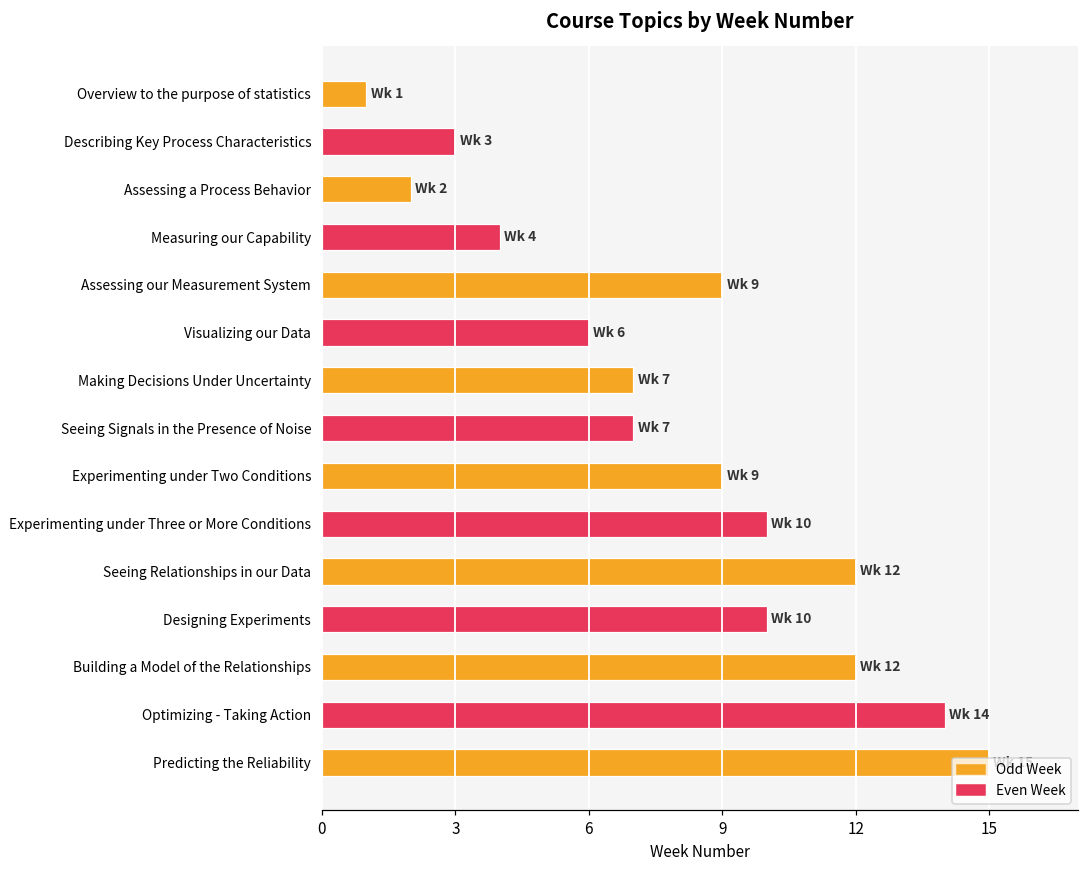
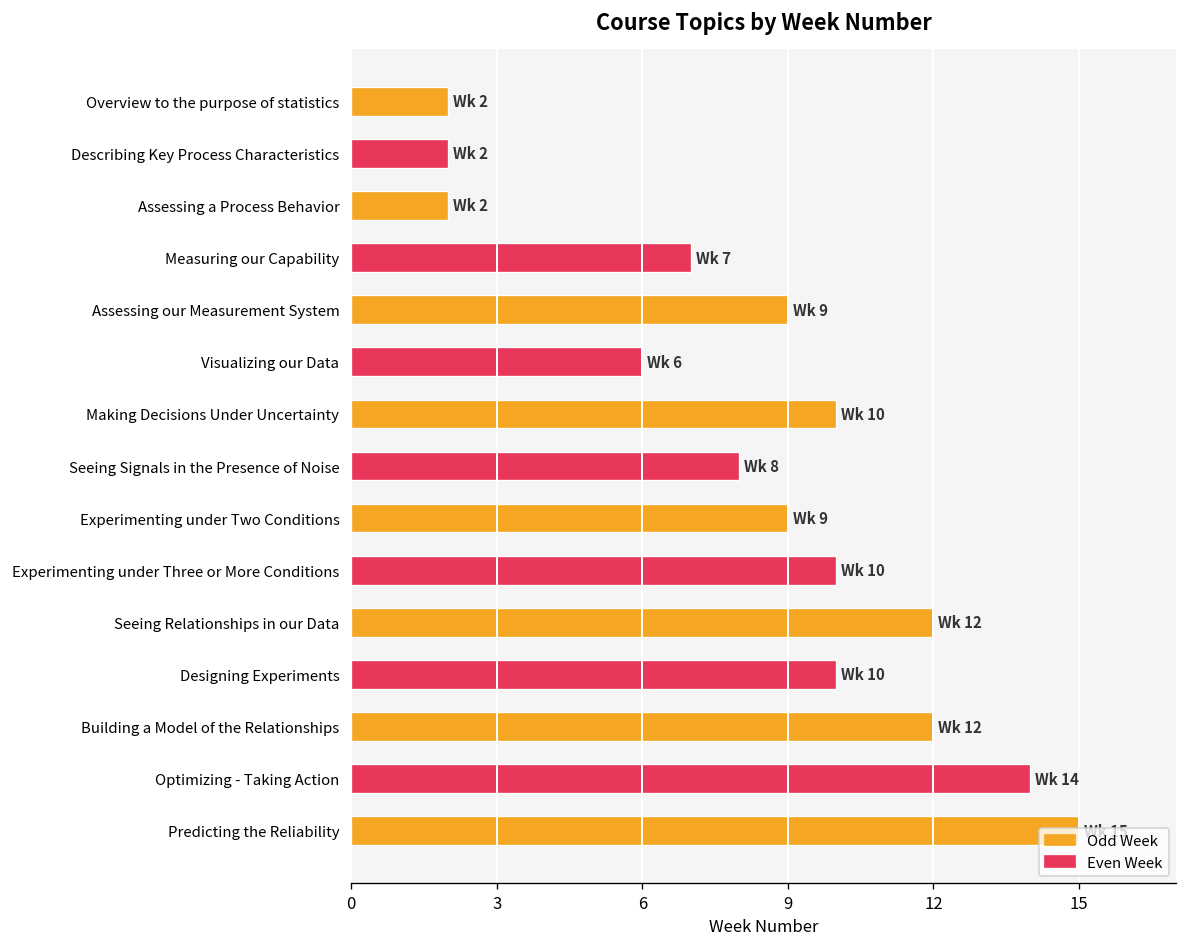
Overview to the purpose of statistics: 1 -> 2
Describing Key Process Characteristics: 3 -> 2
Measuring our Capability: 4 -> 7
Making Decisions Under Uncertainty: 7 -> 10
Seeing Signals in the Presence of Noise: 7 -> 8
